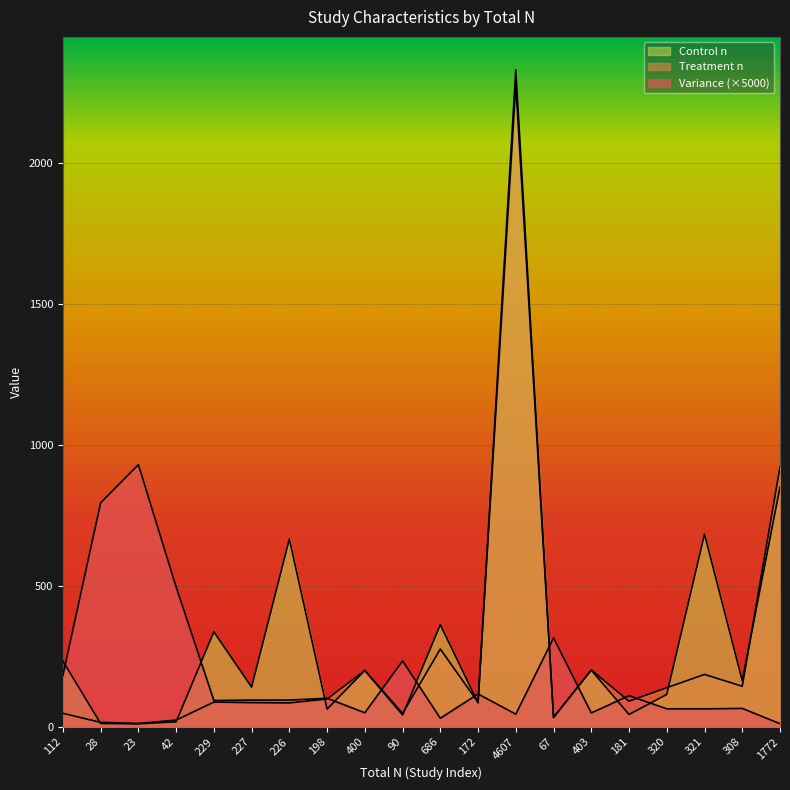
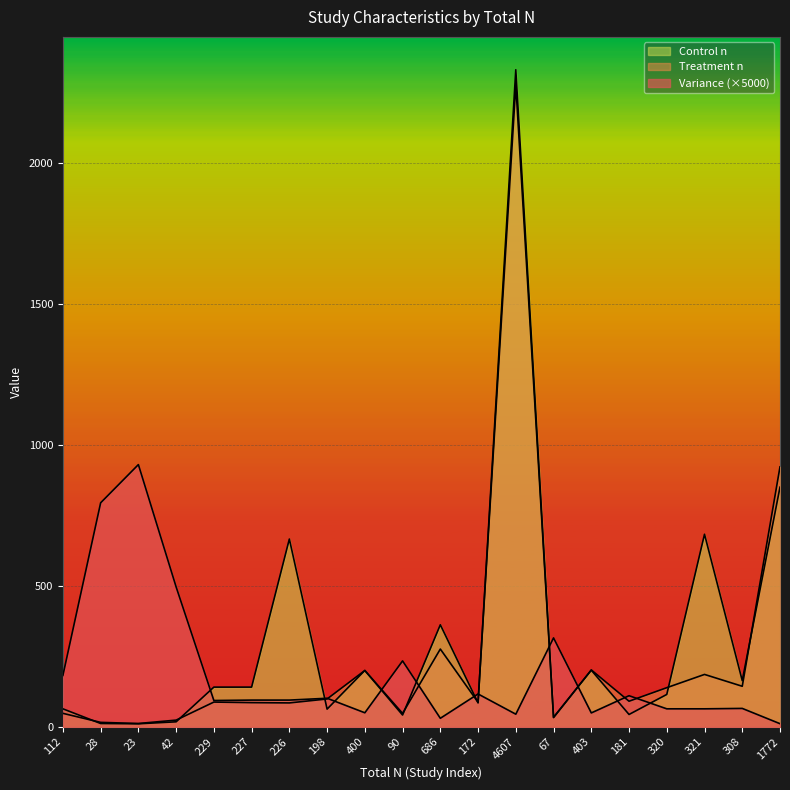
Control n, 112: 230 -> 60
Control n, 229: 340 -> 140
